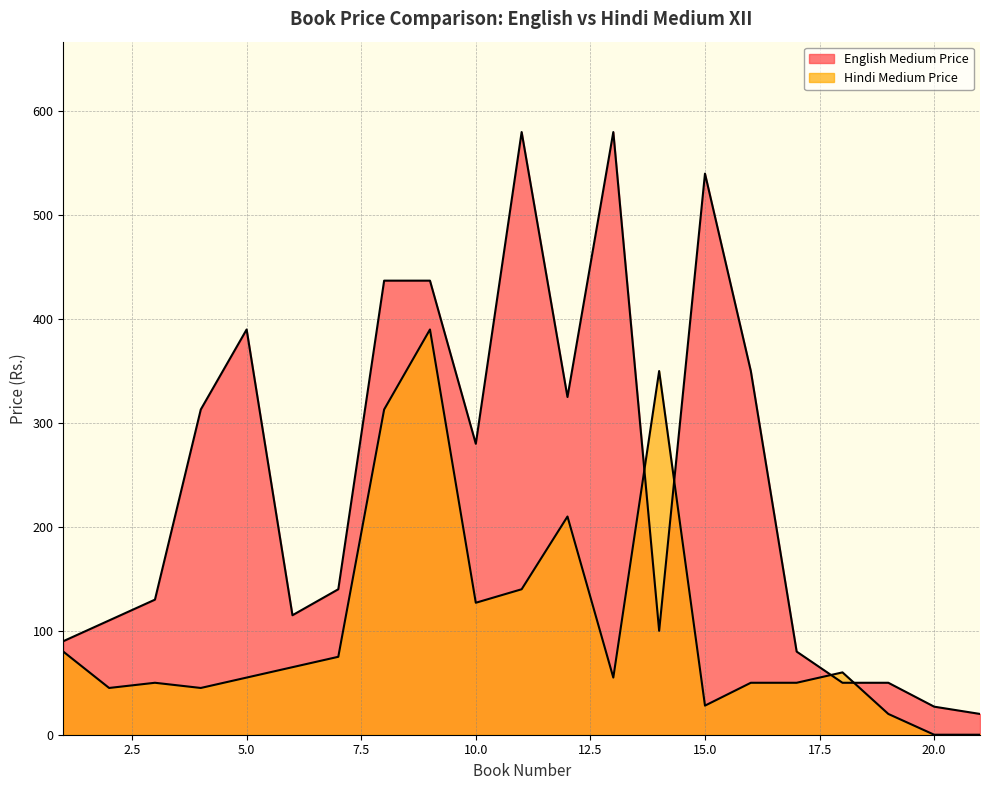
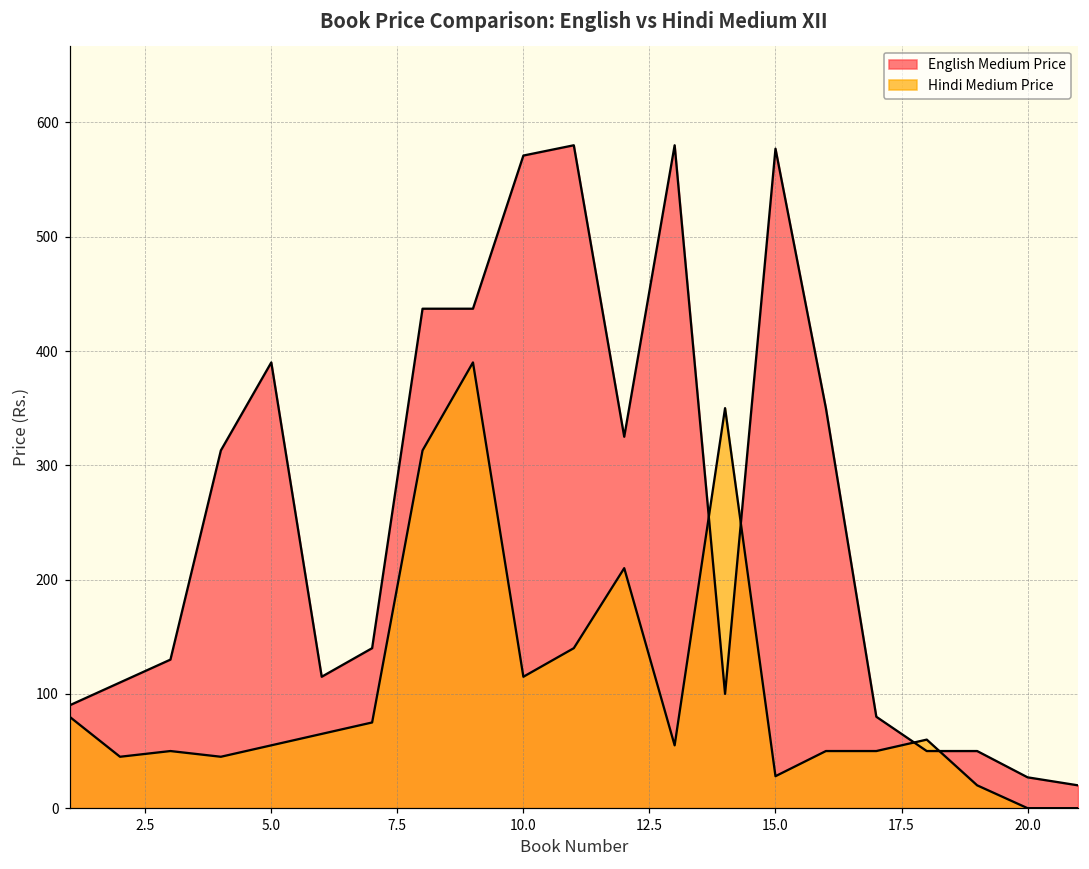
English Medium Price, 10.0: 280 -> 571
Hindi Medium Price, 10.0: 127 -> 115
English Medium Price, 15.0: 540 -> 577
